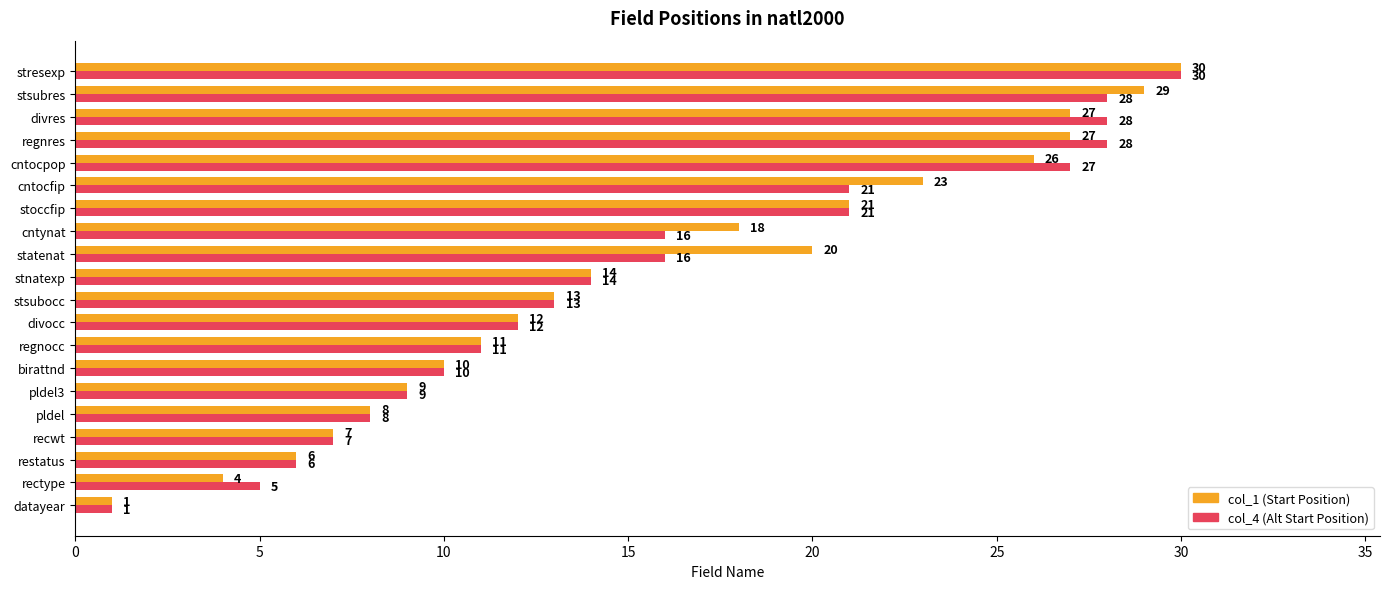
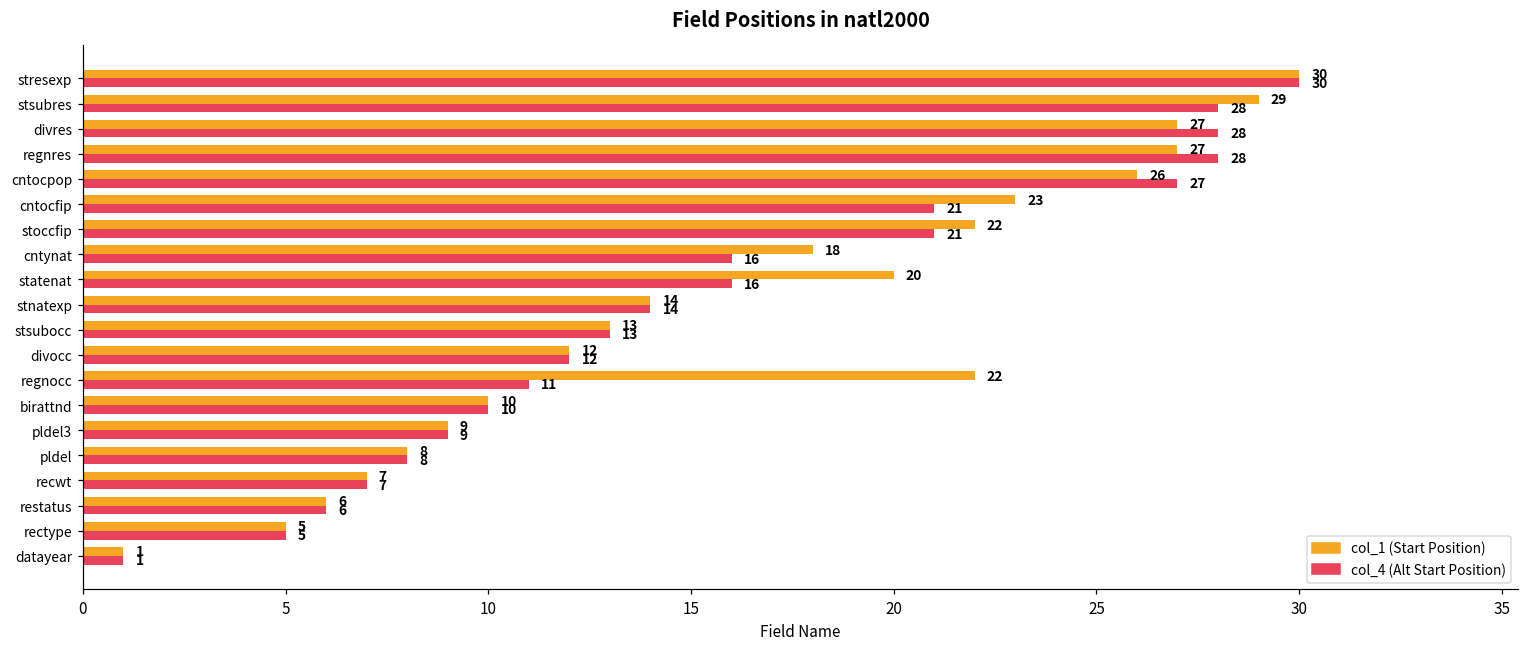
col_1 (Start Position), stoccfip: 21 -> 22
col_1 (Start Position), regnocc: 11 -> 22
col_1 (Start Position), rectype: 4 -> 5
